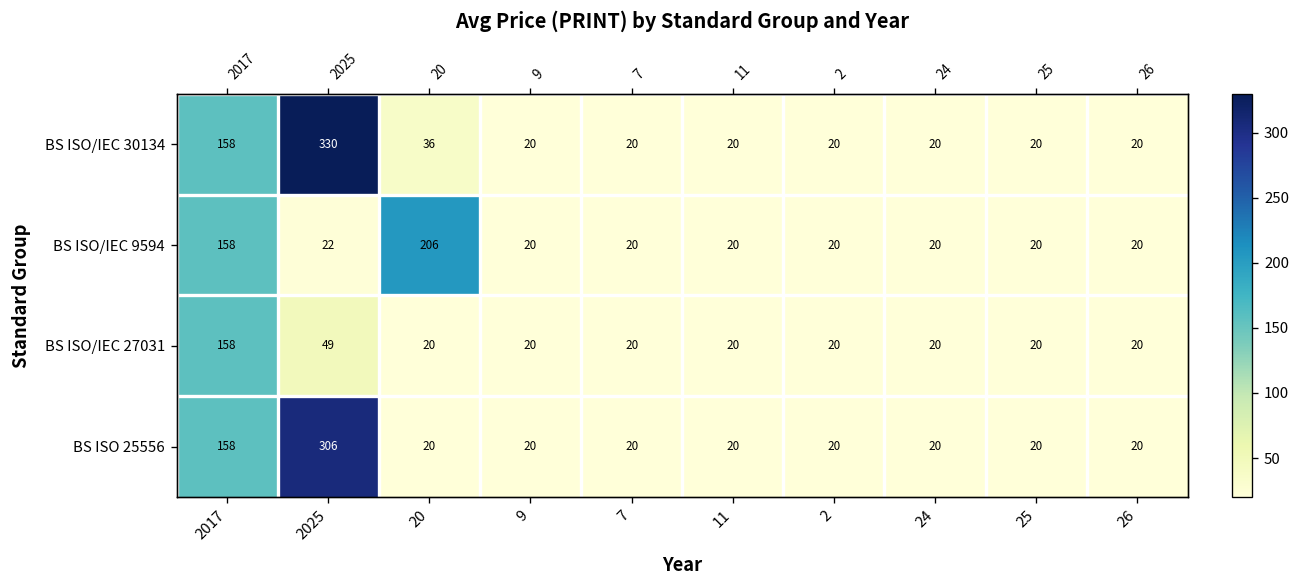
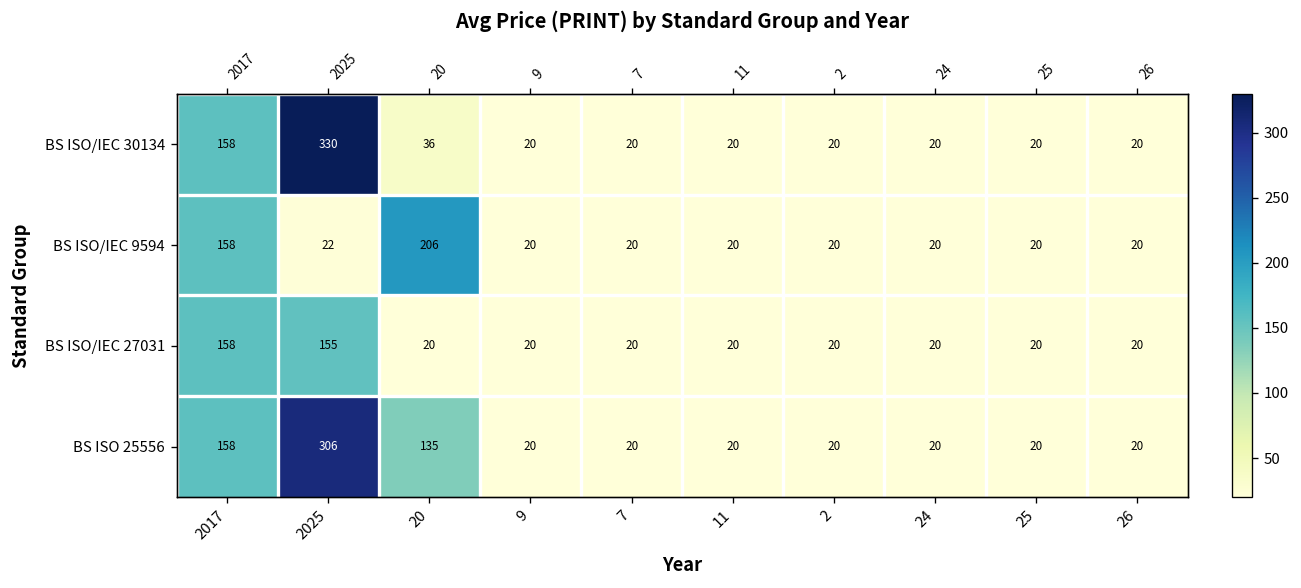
BS ISO/IEC 27031, 2025: 49 -> 155
BS ISO 25556, 20: 20 -> 135
